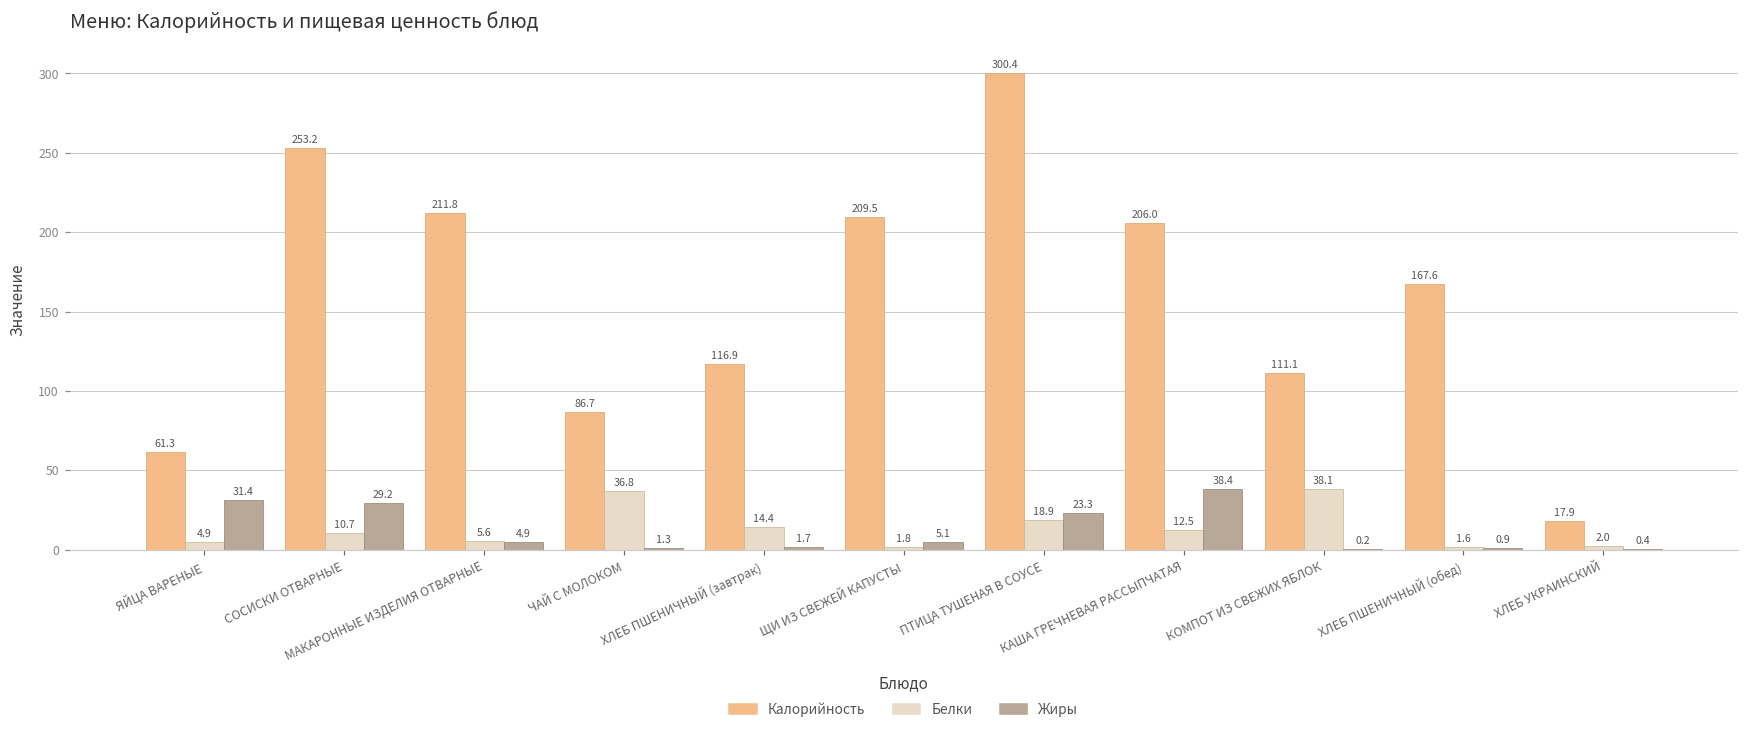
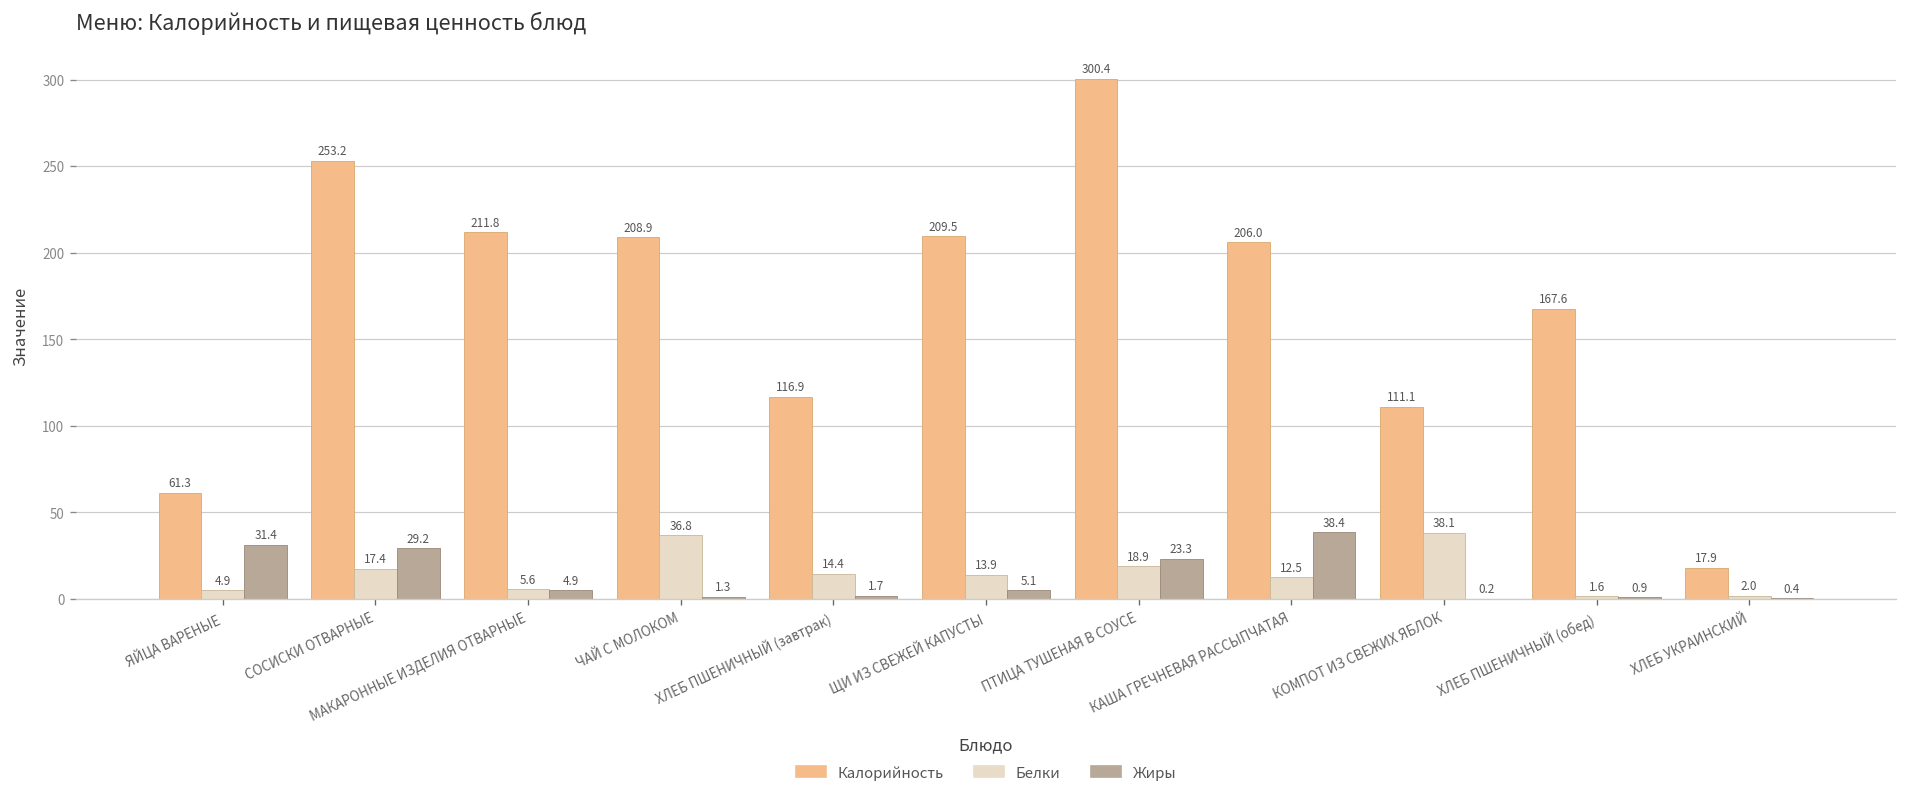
Белки, СОСИСКИ ОТВАРНЫЕ: 10.7 -> 17.4
Калорийность, ЧАЙ С МОЛОКОМ: 86.7 -> 208.9
Белки, ЩИ ИЗ СВЕЖЕЙ КАПУСТЫ: 1.8 -> 13.9
